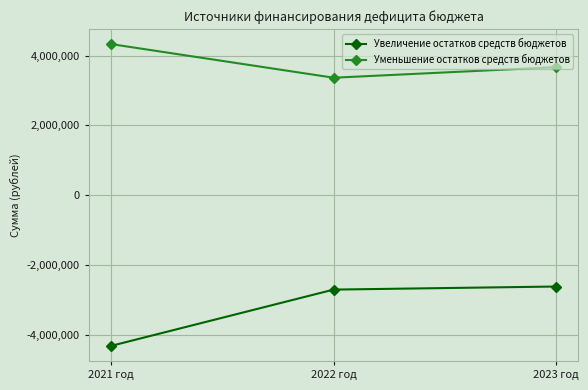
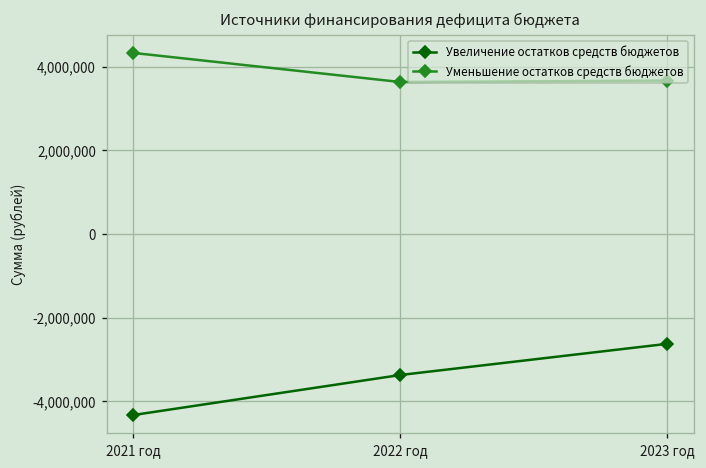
Увеличение остатков средств бюджетов, 2022 год: -2,700,000 -> -3,400,000
Уменьшение остатков средств бюджетов, 2022 год: 3,400,000 -> 3,600,000
